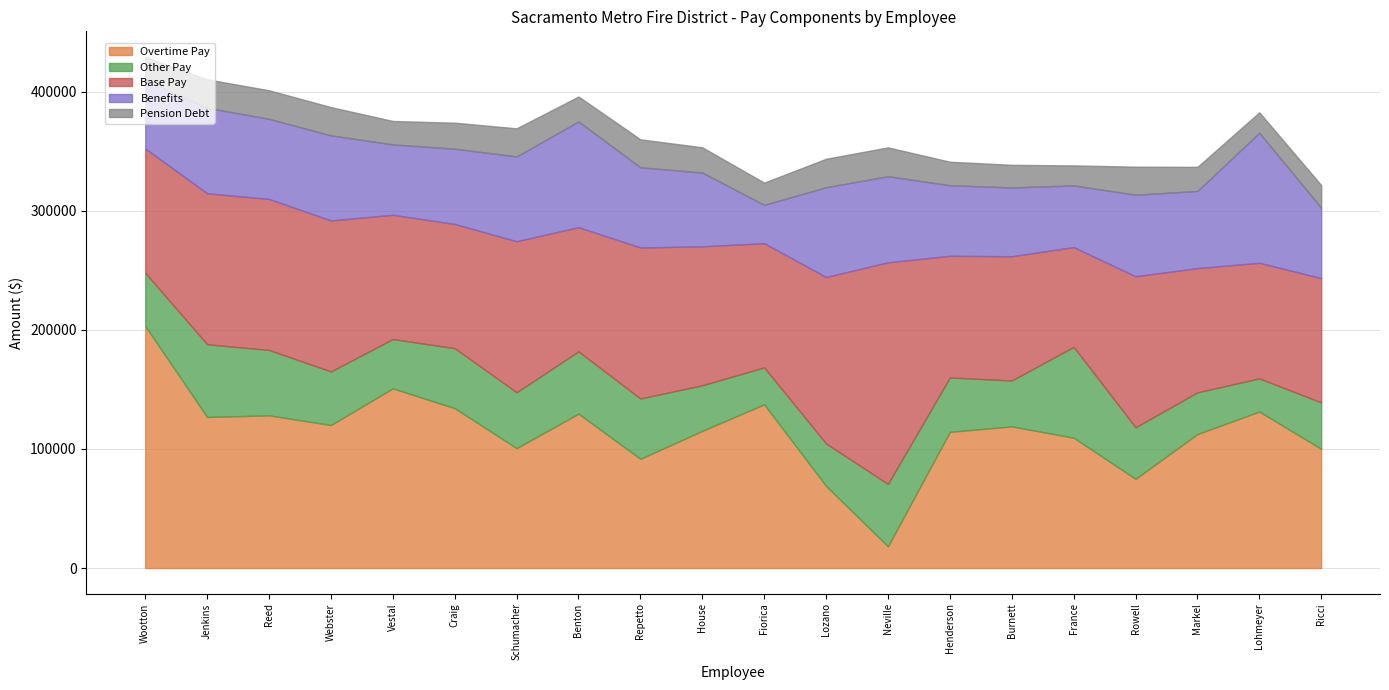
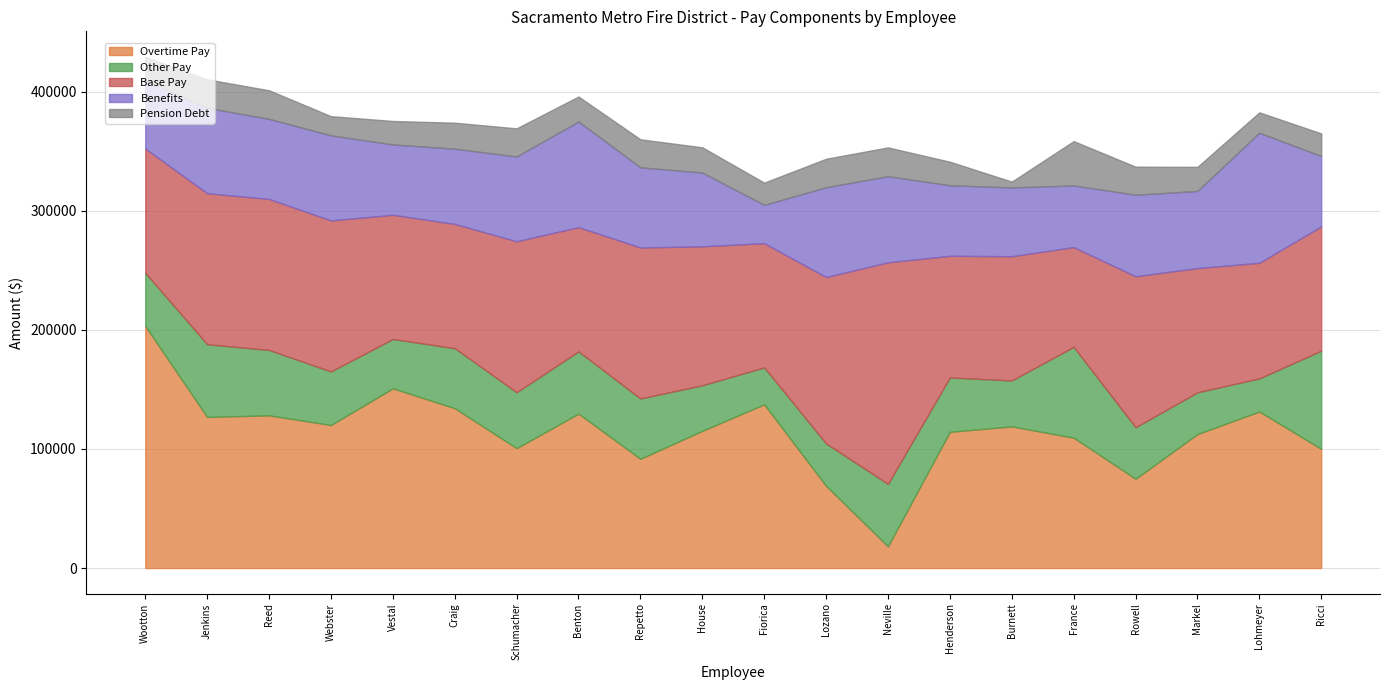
Pension Debt, Webster: 24000 -> 16000
Pension Debt, Burnett: 19000 -> 5000
Pension Debt, France: 17000 -> 37000
Other Pay, Ricci: 39000 -> 82000
